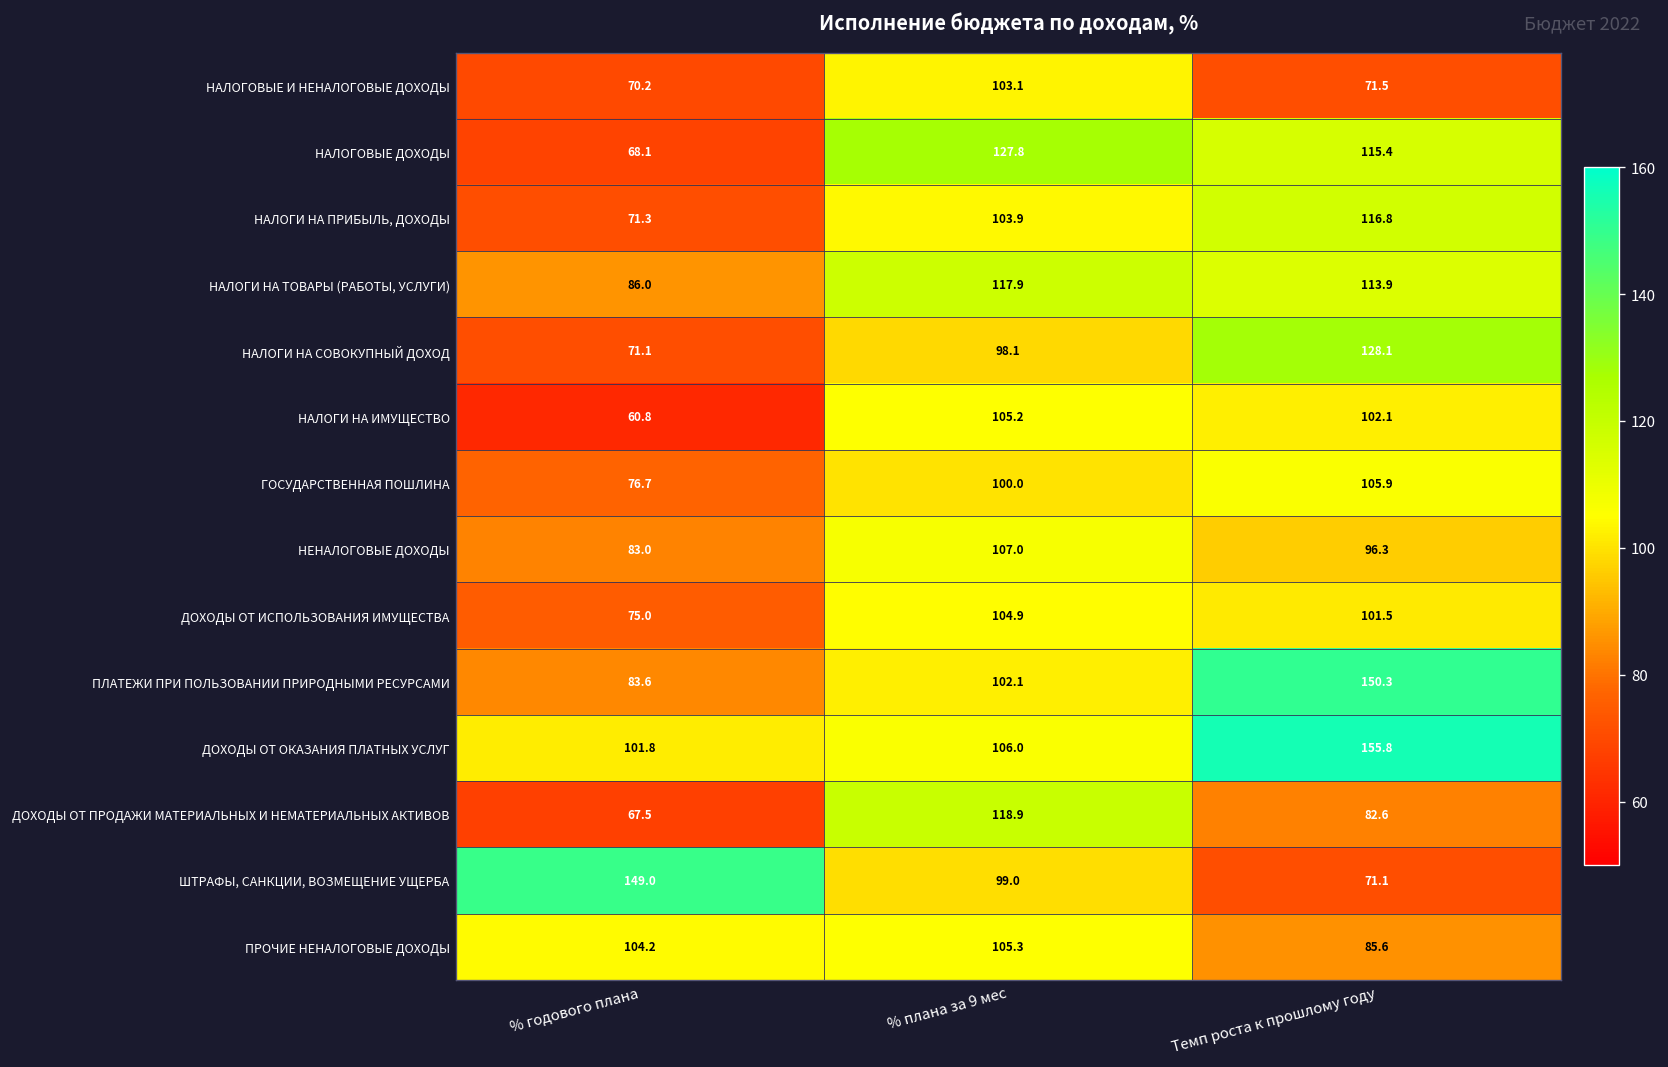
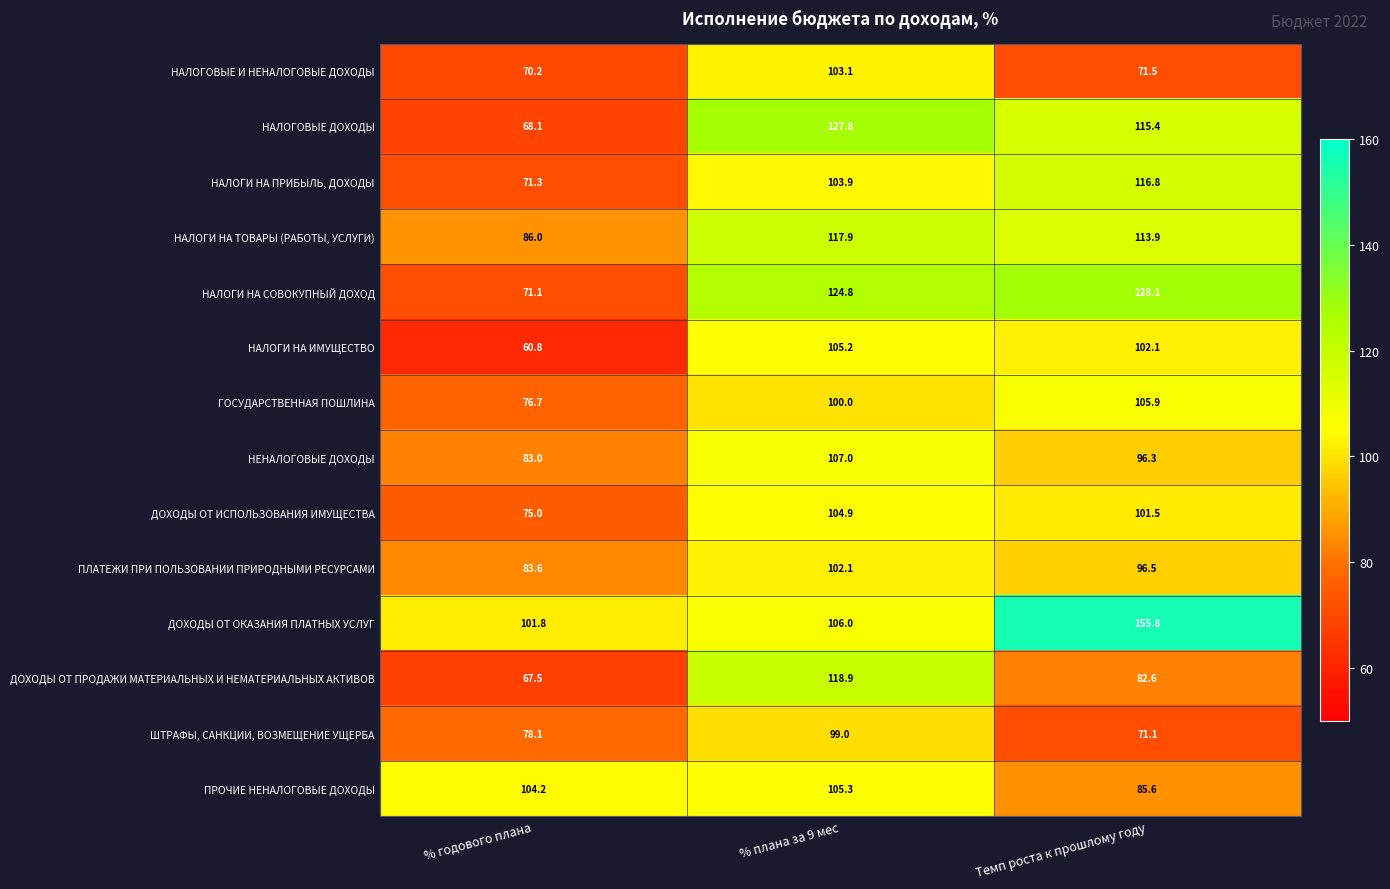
НАЛОГИ НА СОВОКУПНЫЙ ДОХОД, % плана за 9 мес: 98.1 -> 124.8
ПЛАТЕЖИ ПРИ ПОЛЬЗОВАНИИ ПРИРОДНЫМИ РЕСУРСАМИ, Темп роста к прошлому году: 150.3 -> 96.5
ШТРАФЫ, САНКЦИИ, ВОЗМЕЩЕНИЕ УЩЕРБА, % годового плана: 149.0 -> 78.1
